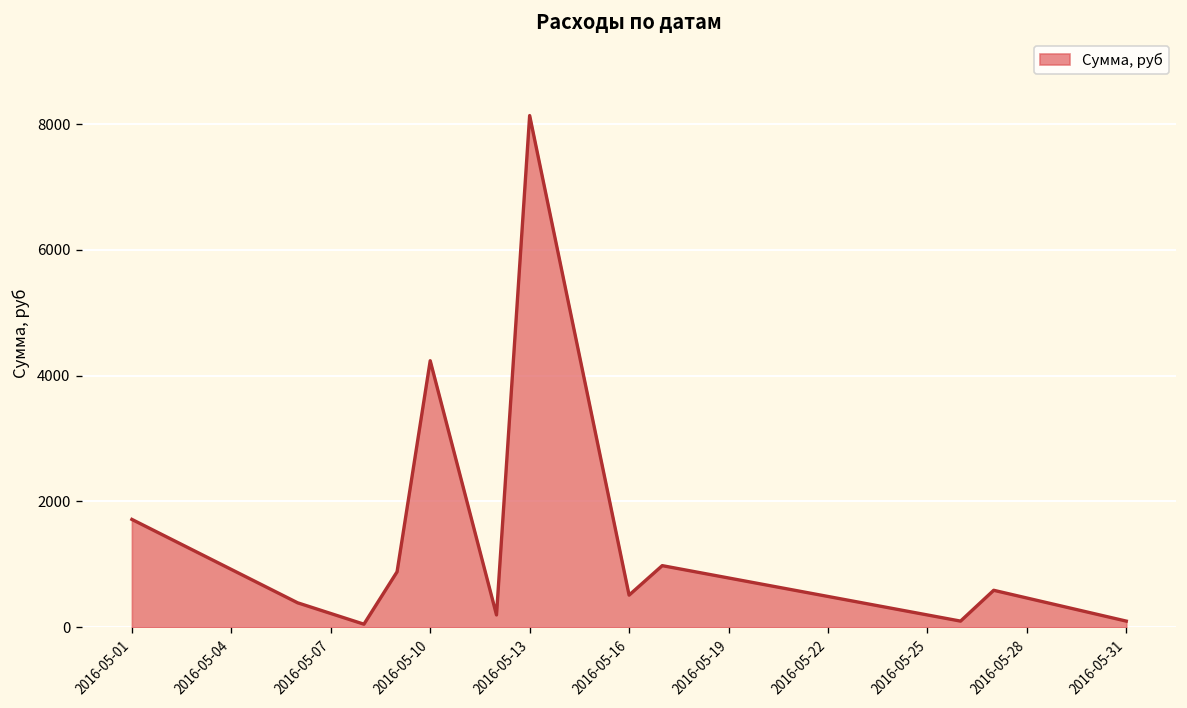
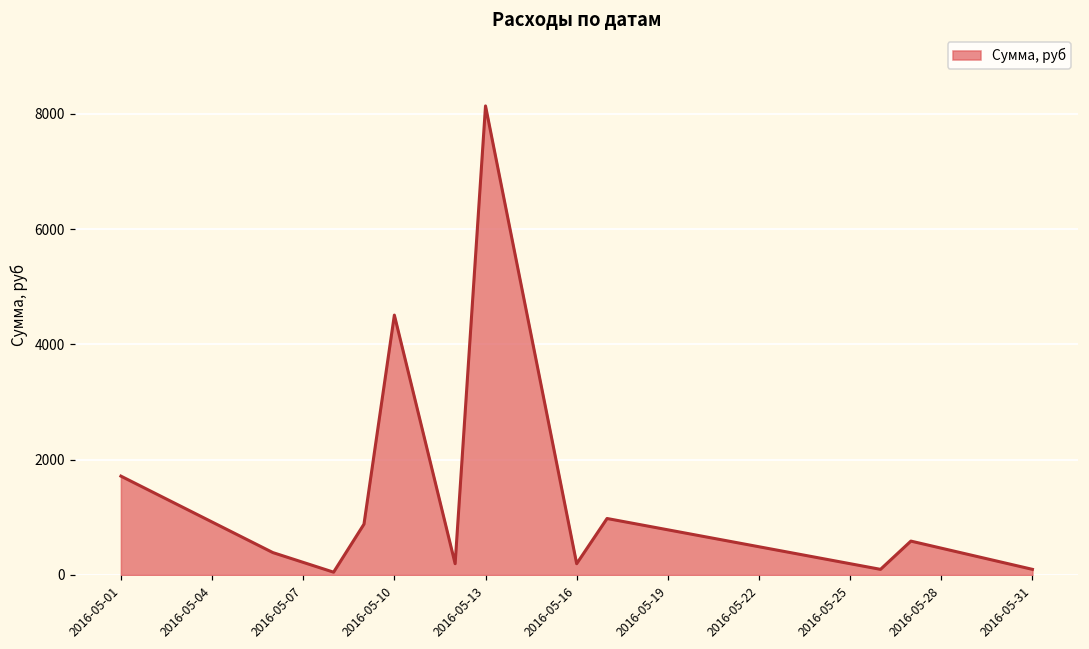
2016-05-10: 4200 -> 4500
2016-05-16: 500 -> 200
